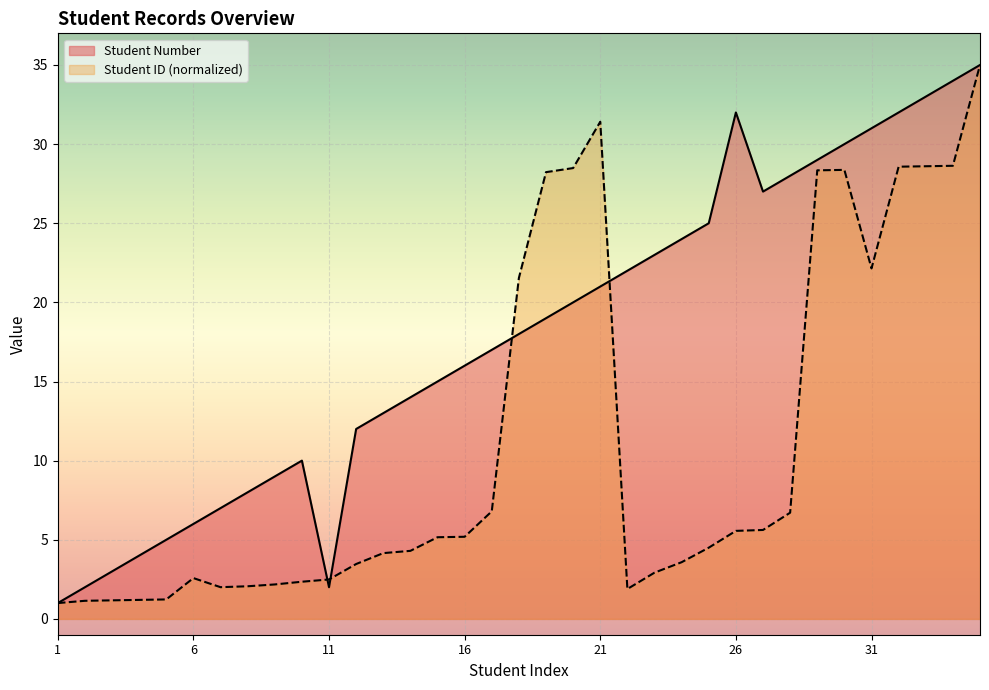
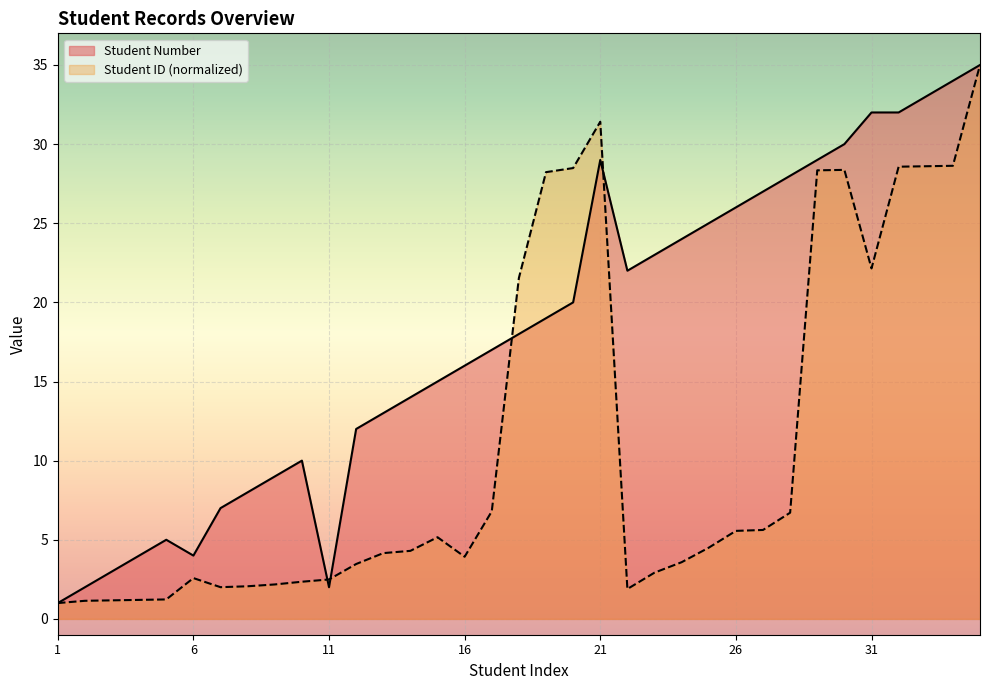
Student Number, 6: 6 -> 4
Student ID (normalized), 16: 5.2 -> 3.9
Student Number, 21: 21 -> 29
Student Number, 26: 32 -> 26
Student Number, 31: 31 -> 32
